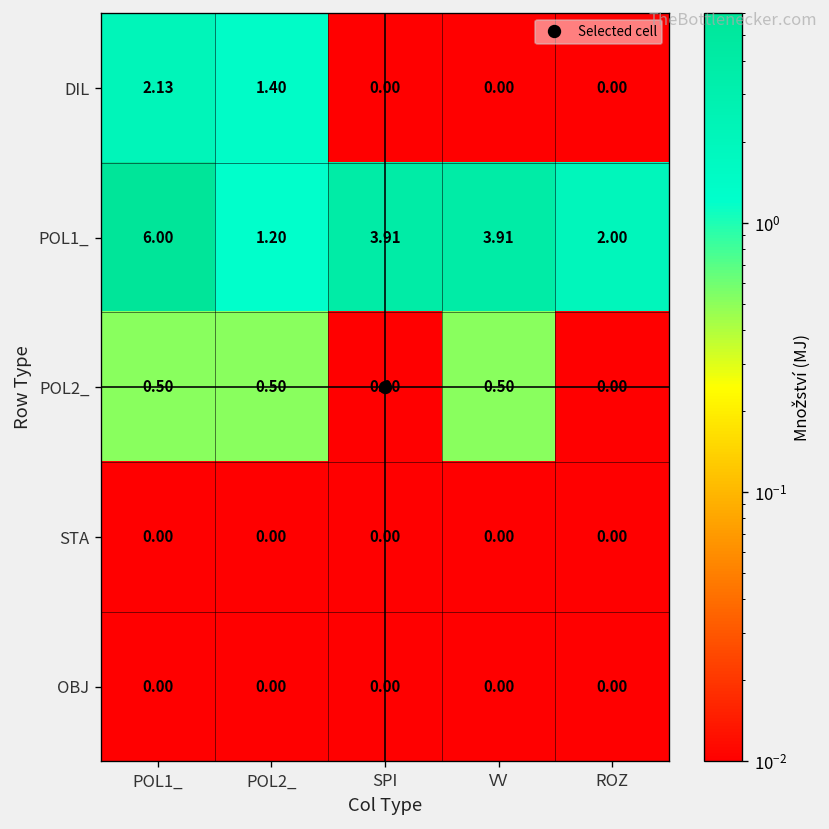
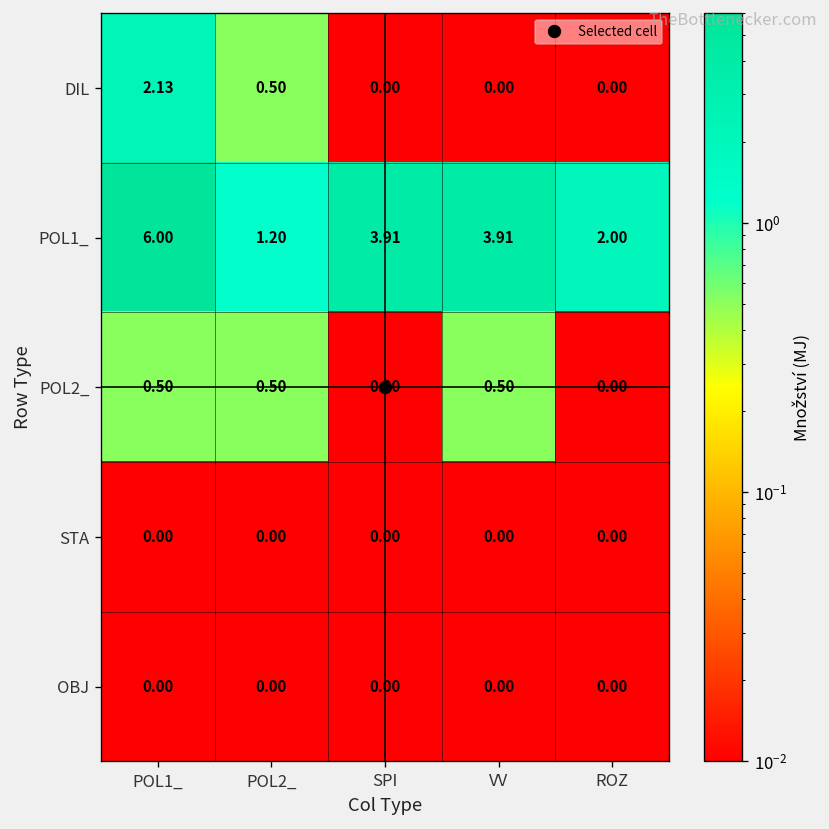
DIL, POL2_: 1.40 -> 0.50
